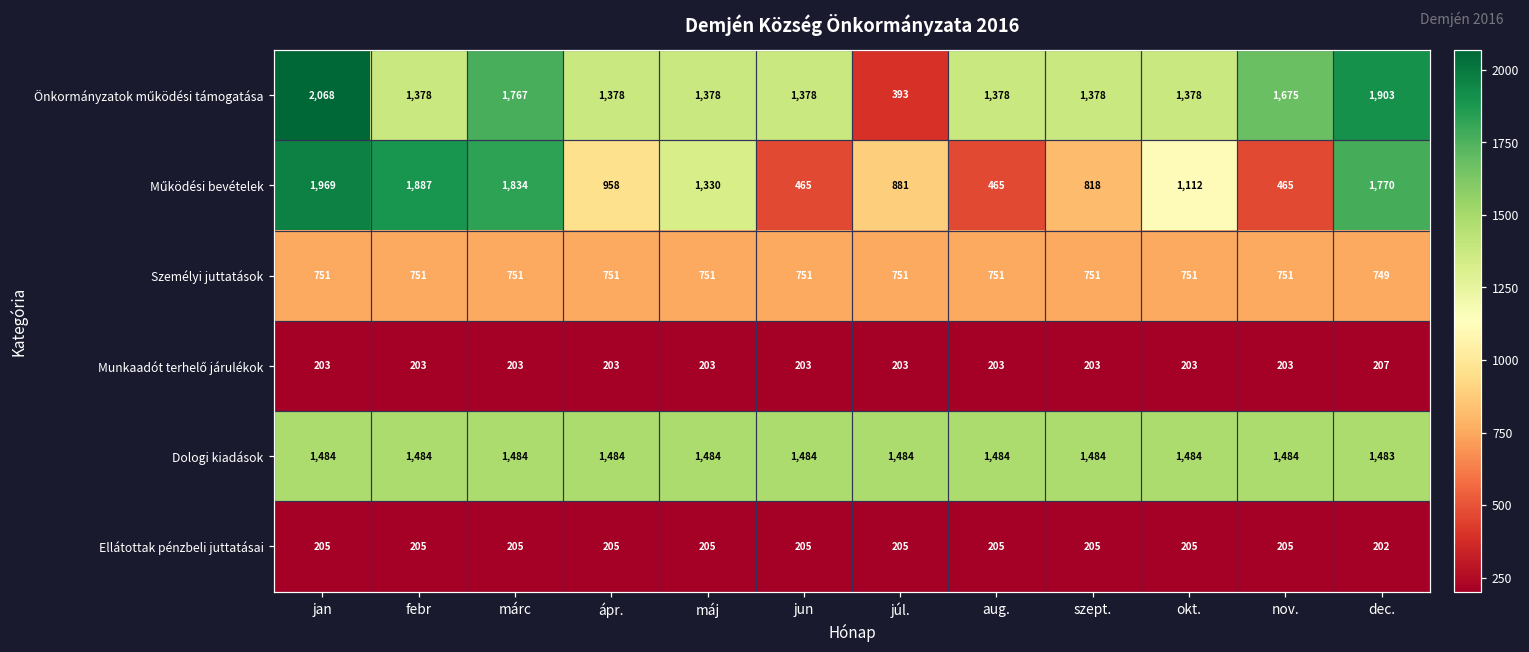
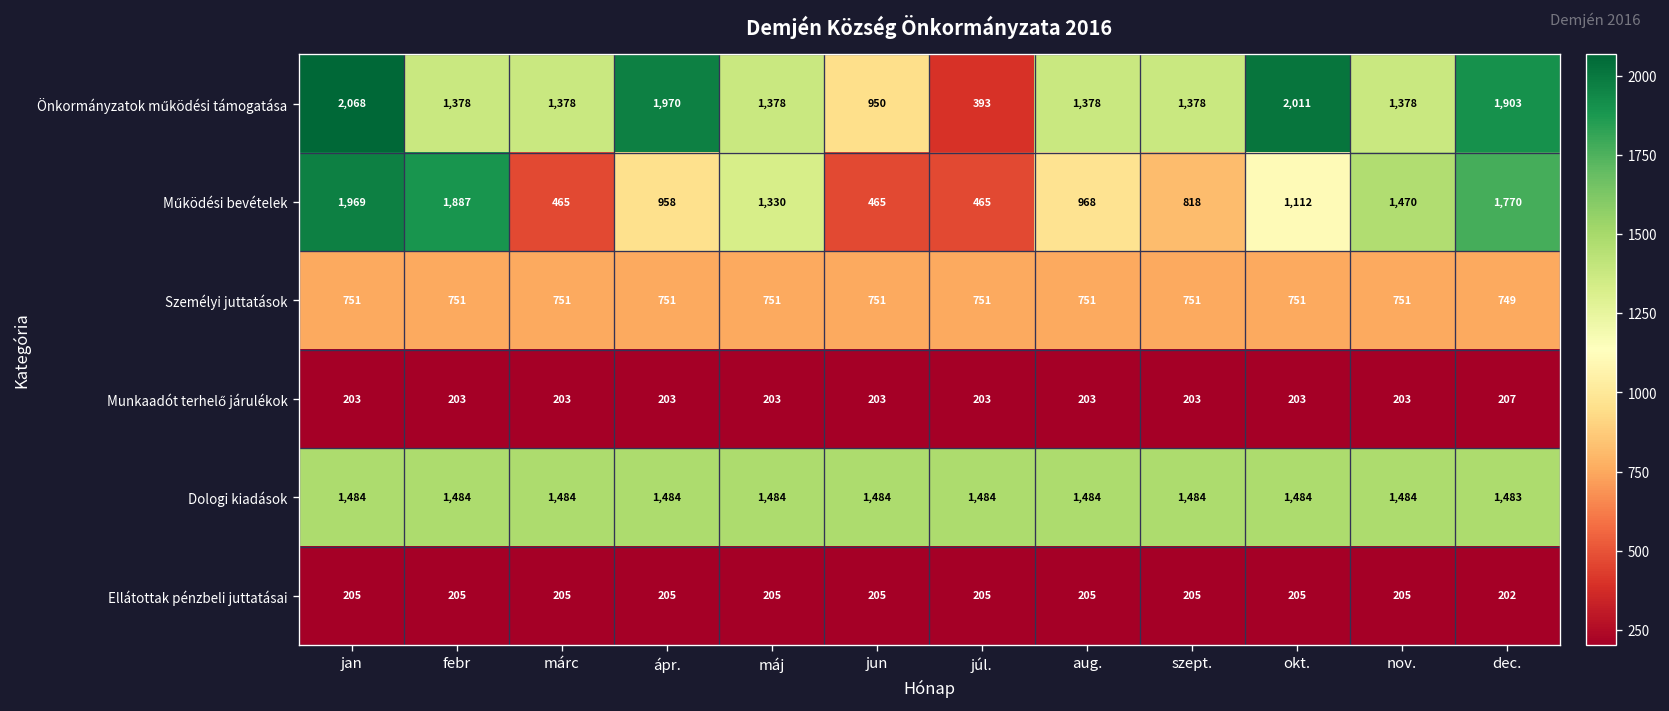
Önkormányzatok működési támogatása, márc: 1,767 -> 1,378
Önkormányzatok működési támogatása, ápr.: 1,378 -> 1,970
Önkormányzatok működési támogatása, jun: 1,378 -> 950
Önkormányzatok működési támogatása, okt.: 1,378 -> 2,011
Önkormányzatok működési támogatása, nov.: 1,675 -> 1,378
Működési bevételek, márc: 1,834 -> 465
Működési bevételek, júl.: 881 -> 465
Működési bevételek, aug.: 465 -> 968
Működési bevételek, nov.: 465 -> 1,470
